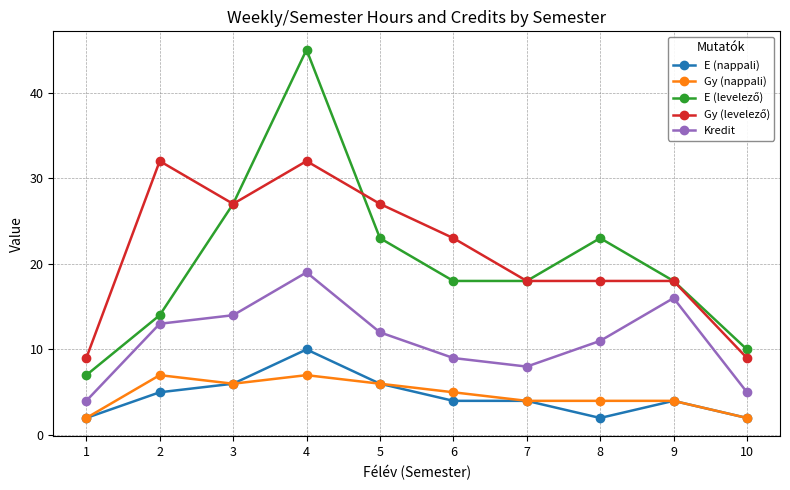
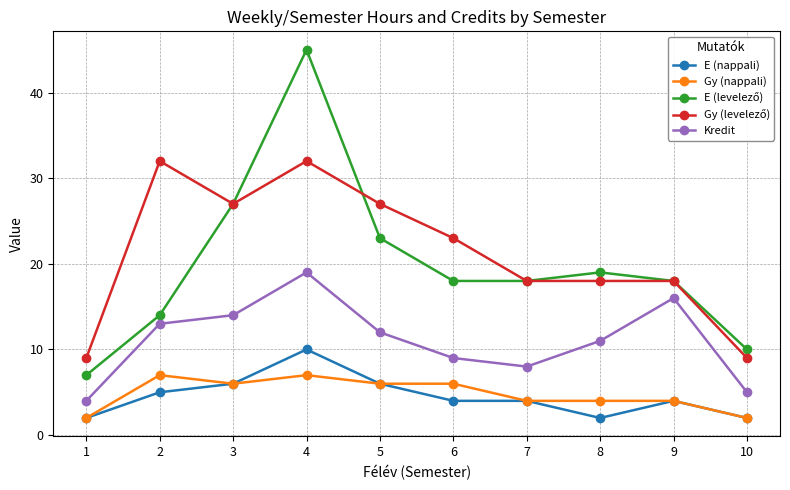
Gy (nappali), 6: 5 -> 6
E (levelező), 8: 23 -> 19
